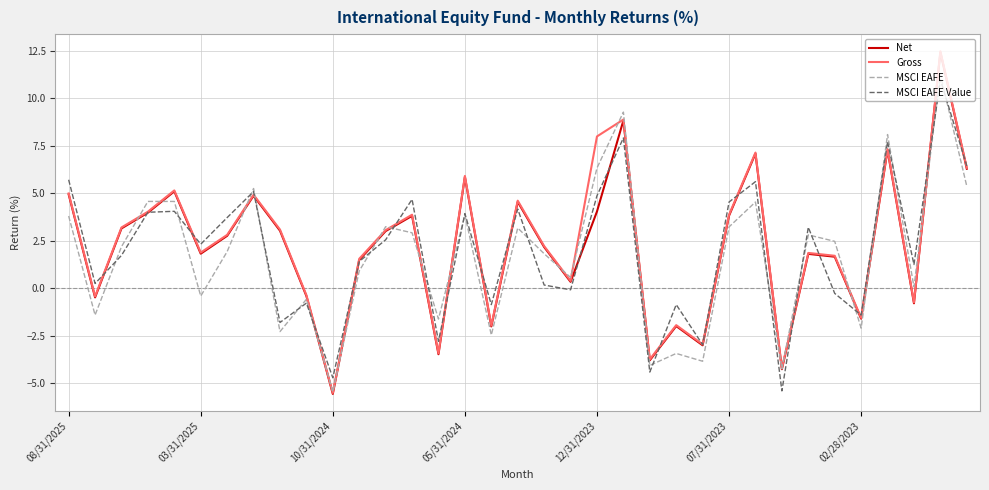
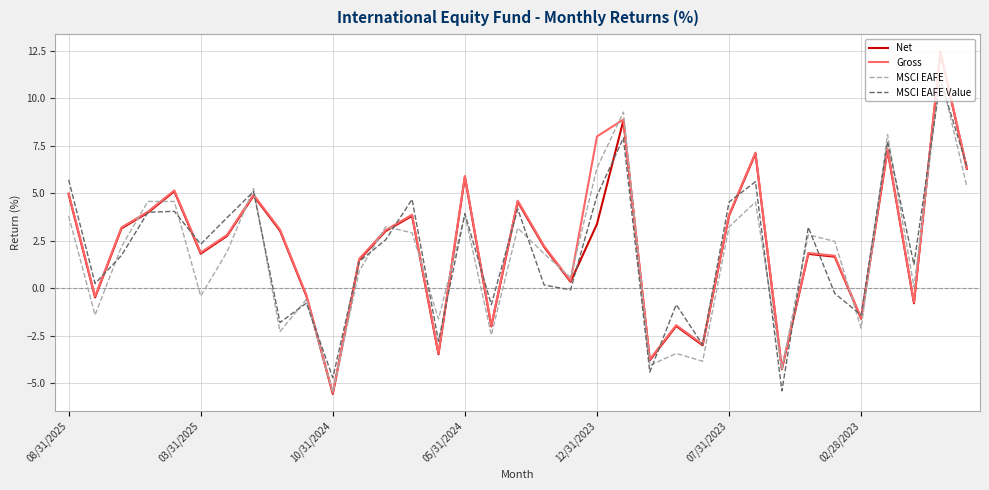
Net, 12/31/2023: 4.1 -> 3.4
